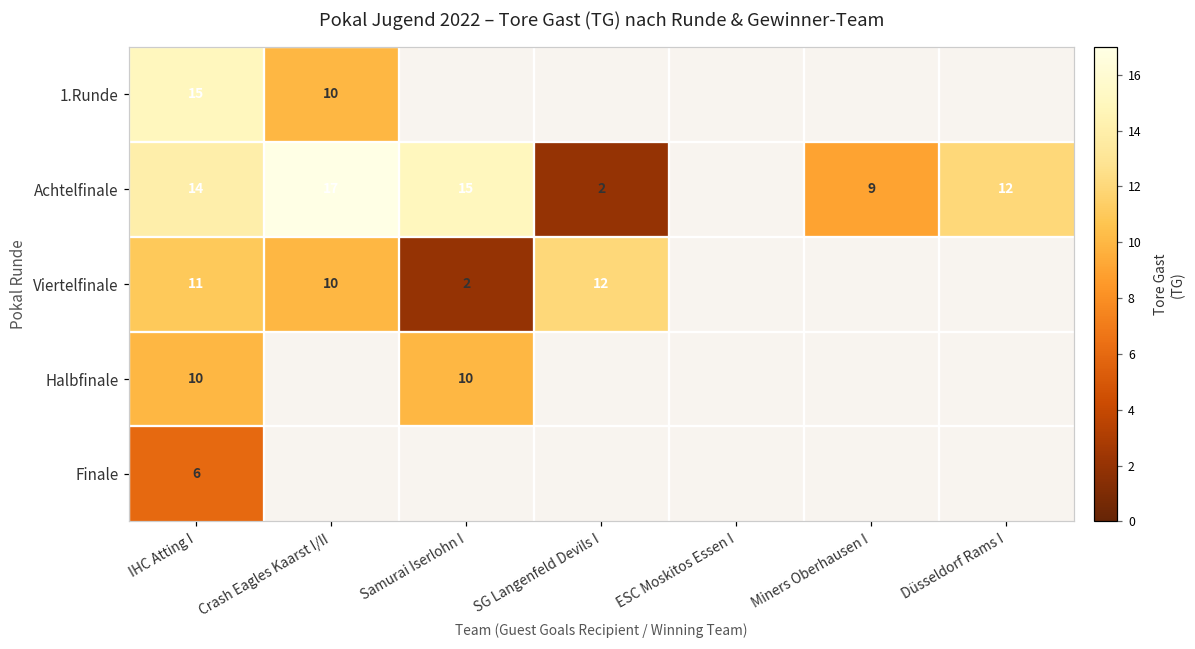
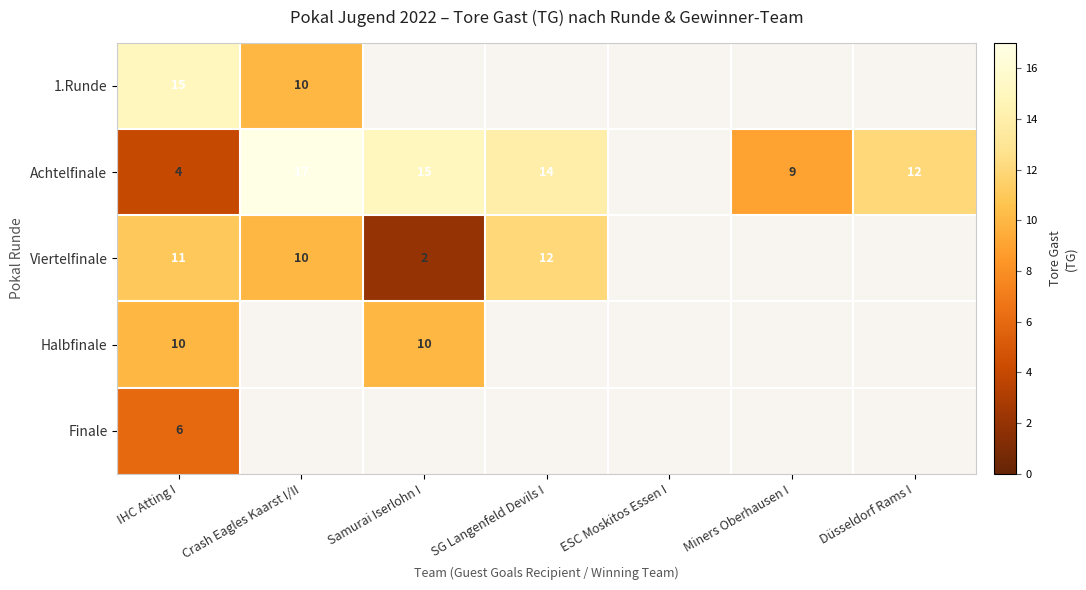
Achtelfinale, IHC Atting I: 14 -> 4
Achtelfinale, SG Langenfeld Devils I: 2 -> 14
